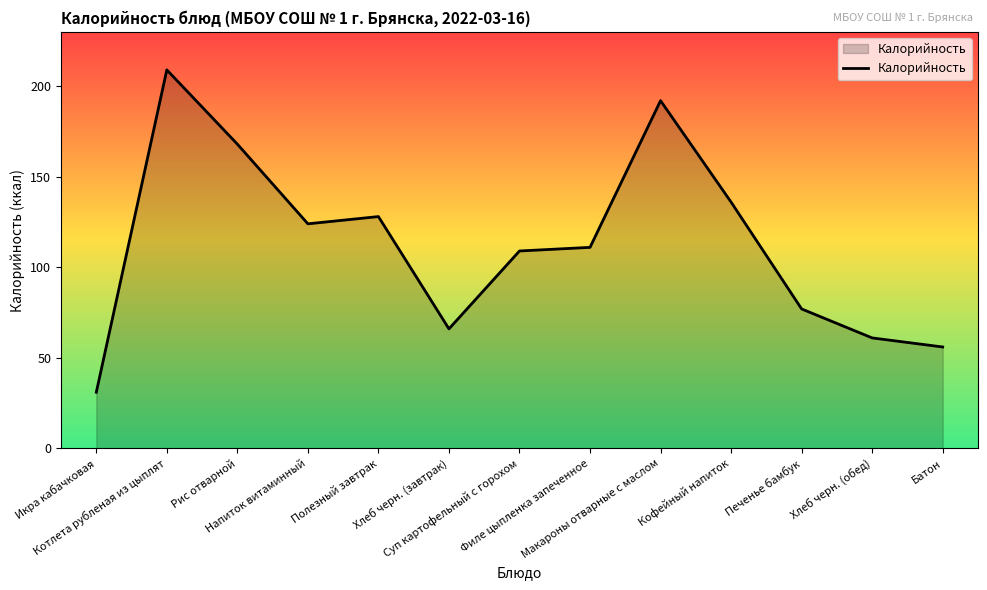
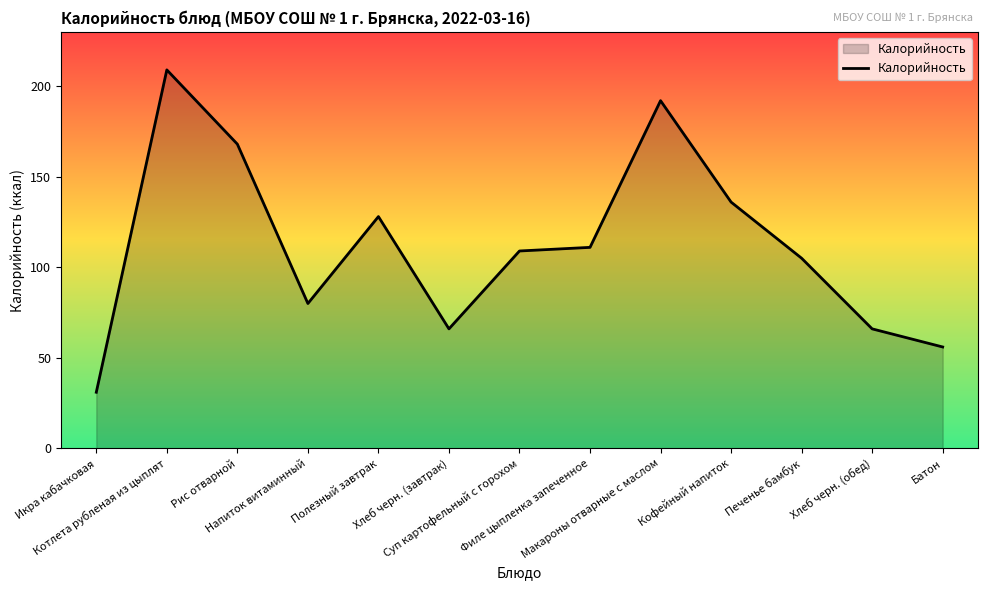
Напиток витаминный: 124 -> 80
Печенье бамбук: 77 -> 105
Хлеб черн. (обед): 61 -> 66
